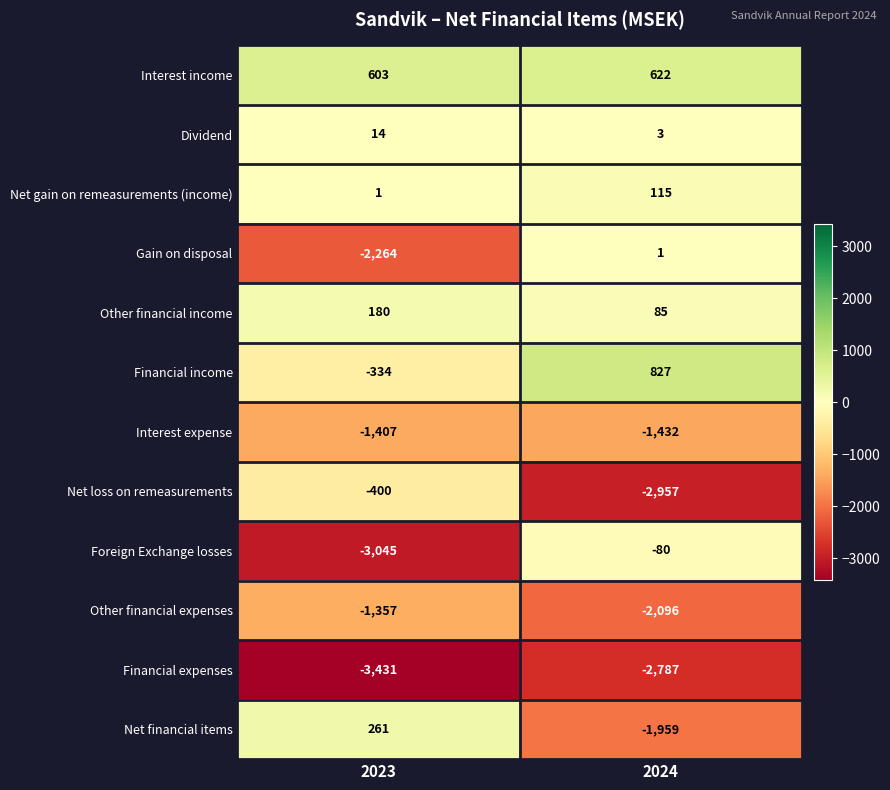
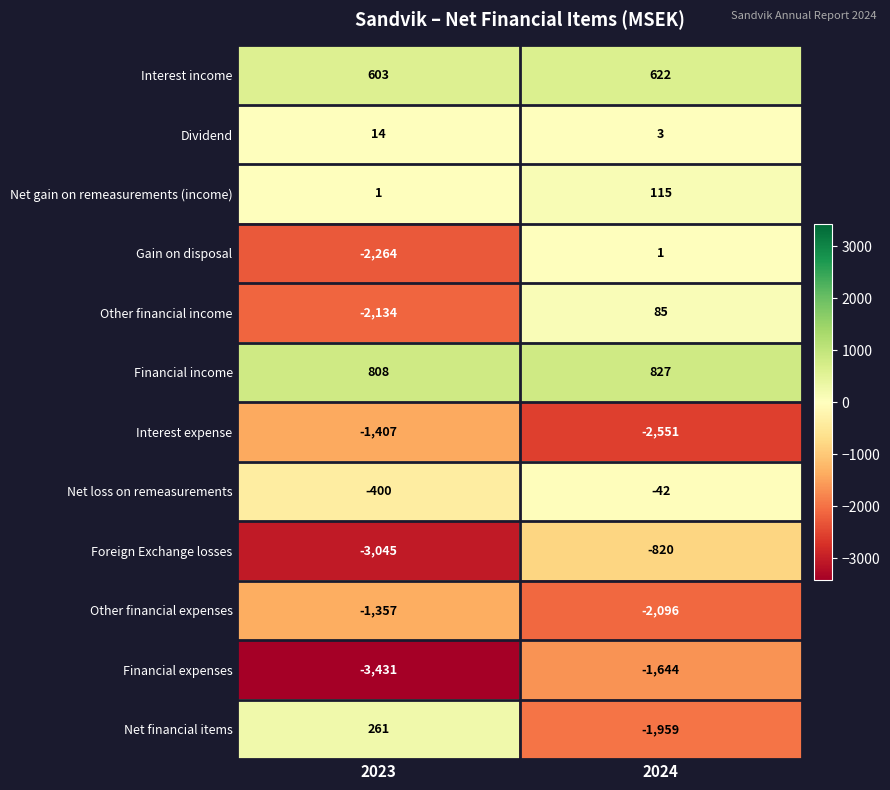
Other financial income, 2023: 180 -> -2,134
Financial income, 2023: -334 -> 808
Interest expense, 2024: -1,432 -> -2,551
Net loss on remeasurements, 2024: -2,957 -> -42
Foreign Exchange losses, 2024: -80 -> -820
Financial expenses, 2024: -2,787 -> -1,644
